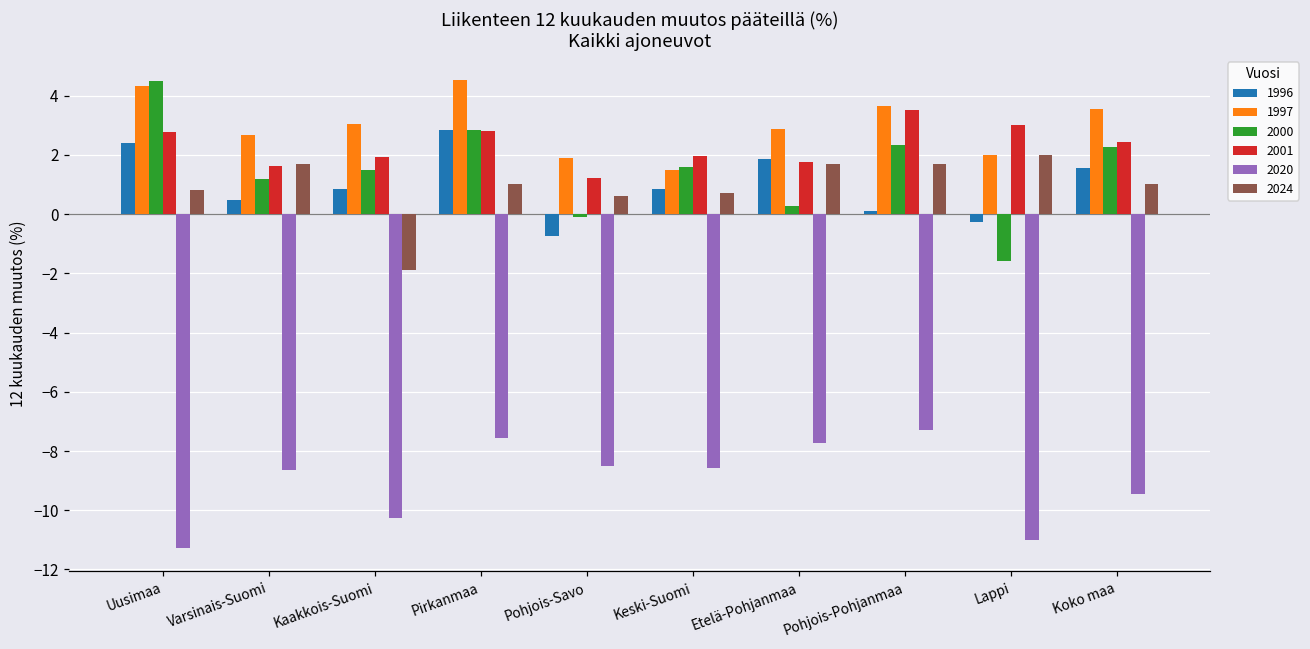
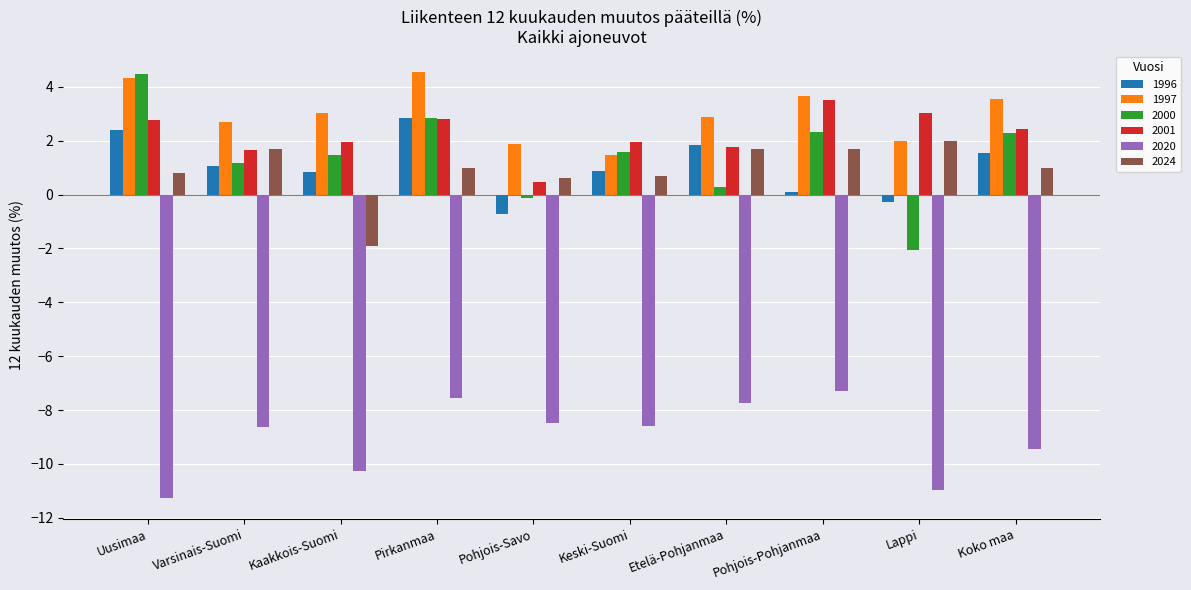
1996, Varsinais-Suomi: 0.5 -> 1.1
2001, Pohjois-Savo: 1.2 -> 0.5
2000, Lappi: -1.6 -> -2.0
